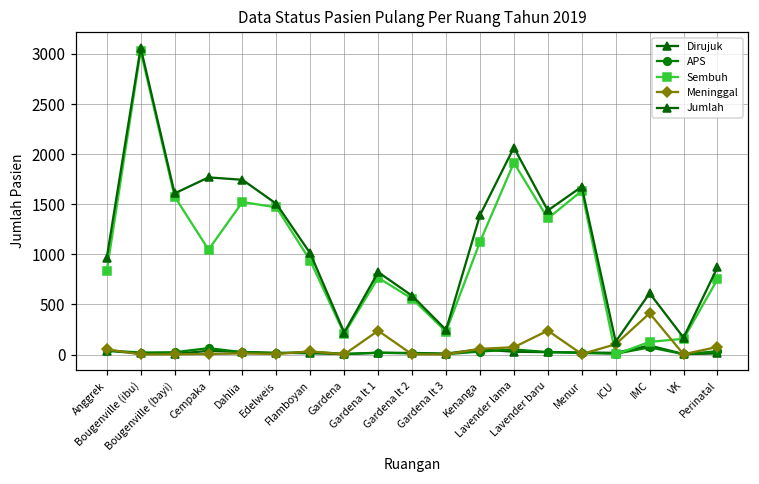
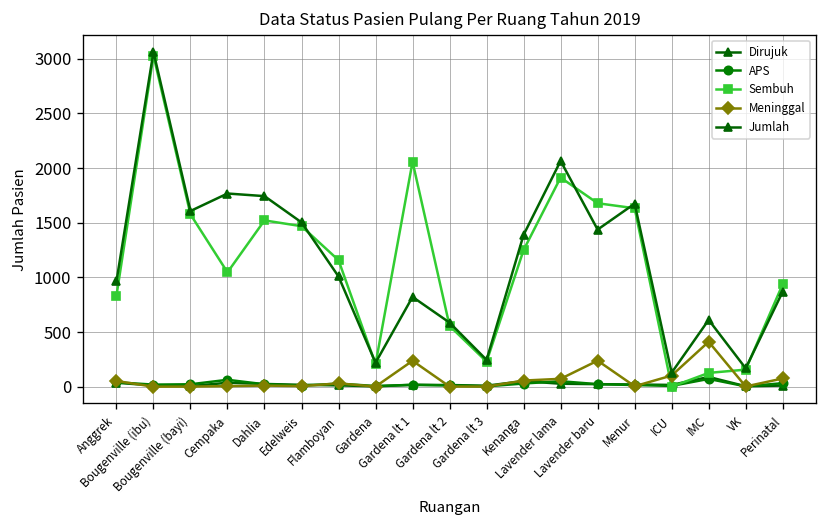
Sembuh, Flamboyan: 900 -> 1200
Sembuh, Gardena lt 1: 800 -> 2100
Sembuh, Kenanga: 1100 -> 1300
Sembuh, Lavender baru: 1400 -> 1700
Sembuh, Perinatal: 800 -> 900
